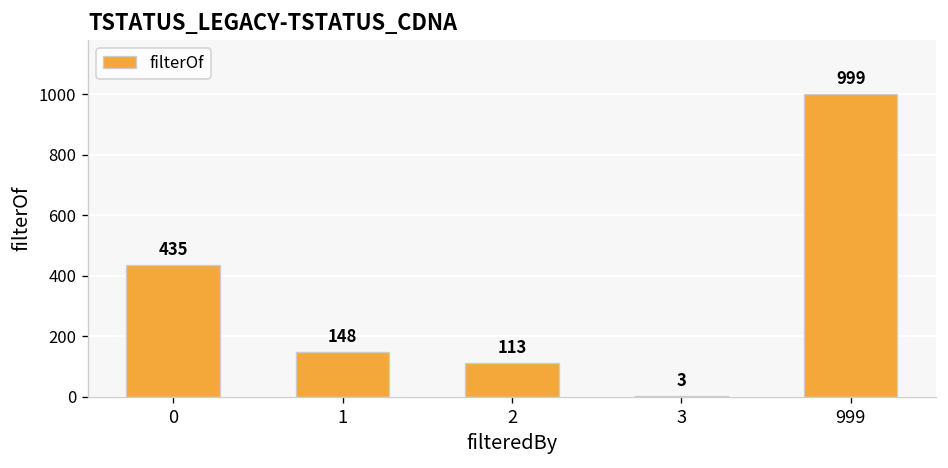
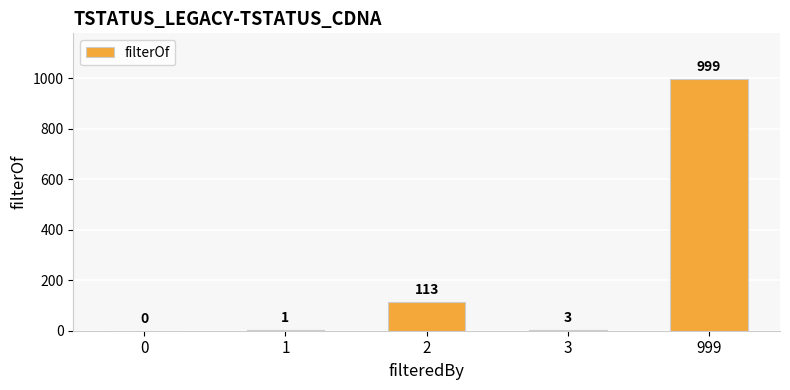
0: 435 -> 0
1: 148 -> 1
